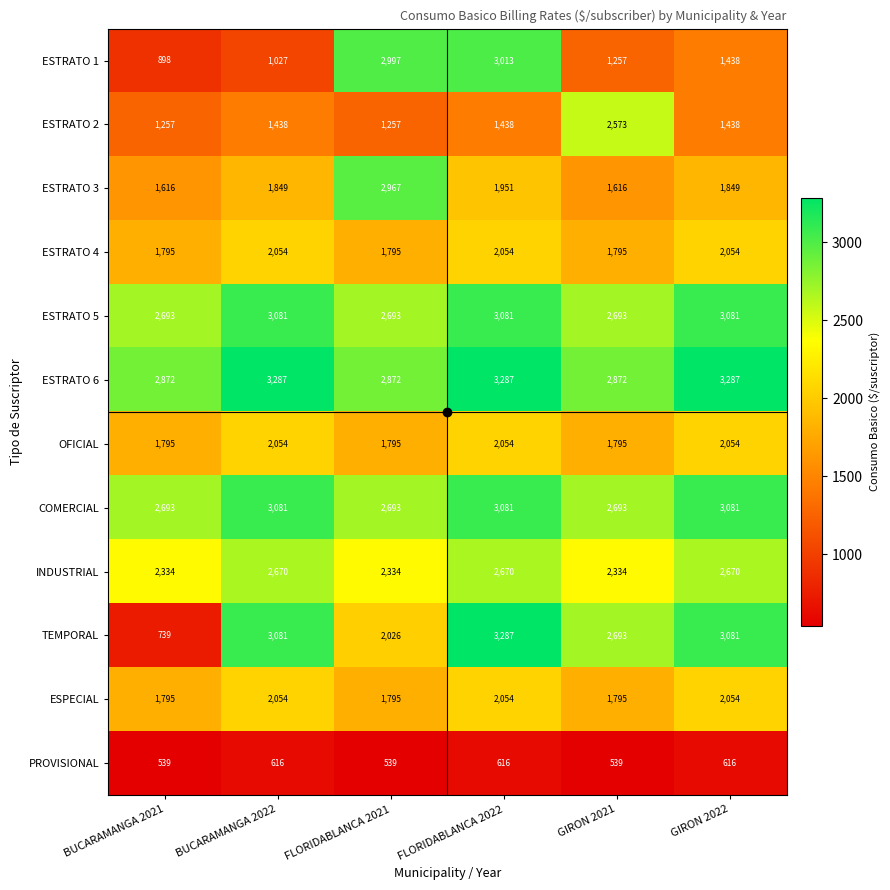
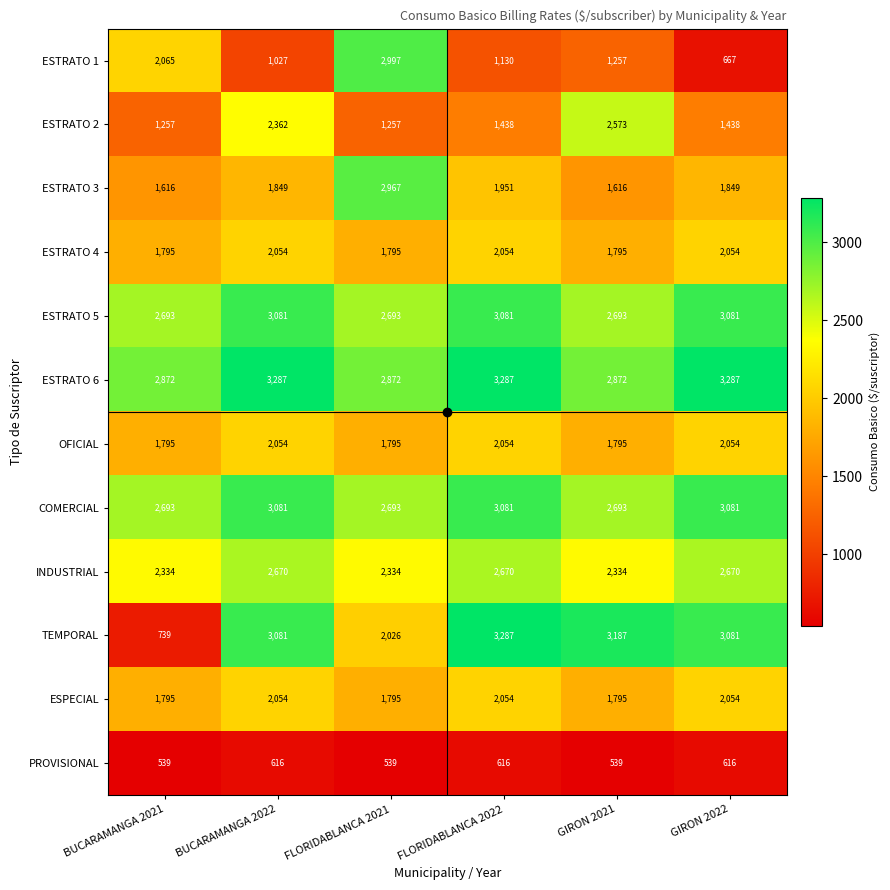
ESTRATO 1, BUCARAMANGA 2021: 898 -> 2,065
ESTRATO 1, FLORIDABLANCA 2022: 3,013 -> 1,130
ESTRATO 1, GIRON 2022: 1,438 -> 667
ESTRATO 2, BUCARAMANGA 2022: 1,438 -> 2,362
TEMPORAL, GIRON 2021: 2,693 -> 3,187
